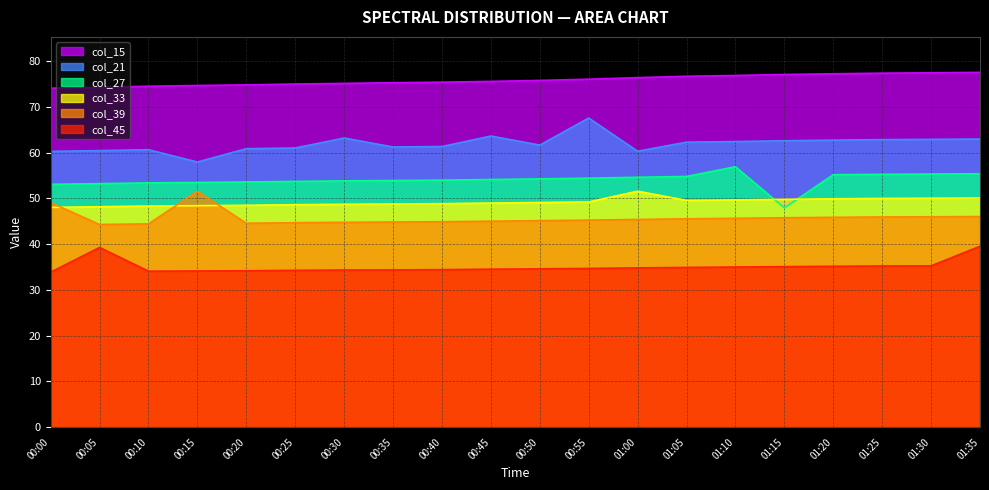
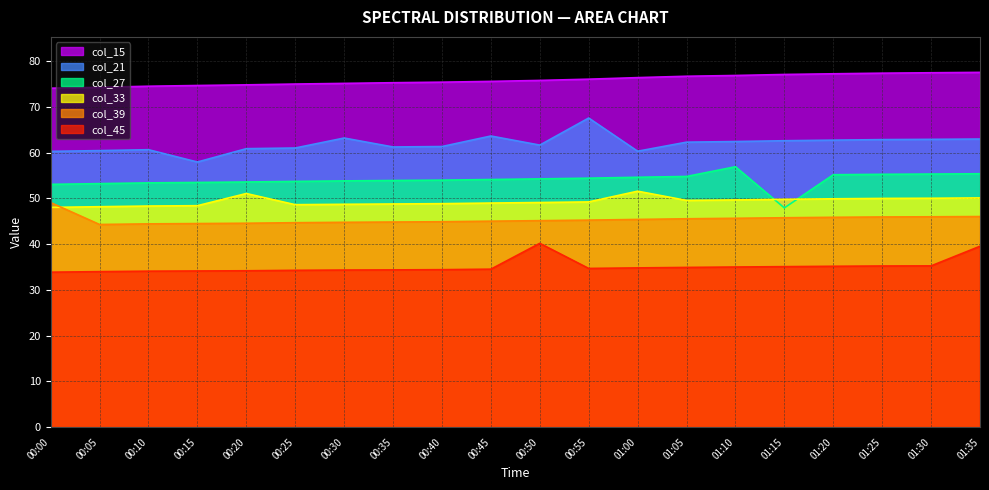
col_45, 00:05: 39 -> 34
col_39, 00:15: 52 -> 45
col_33, 00:20: 48 -> 51
col_45, 00:50: 35 -> 40
